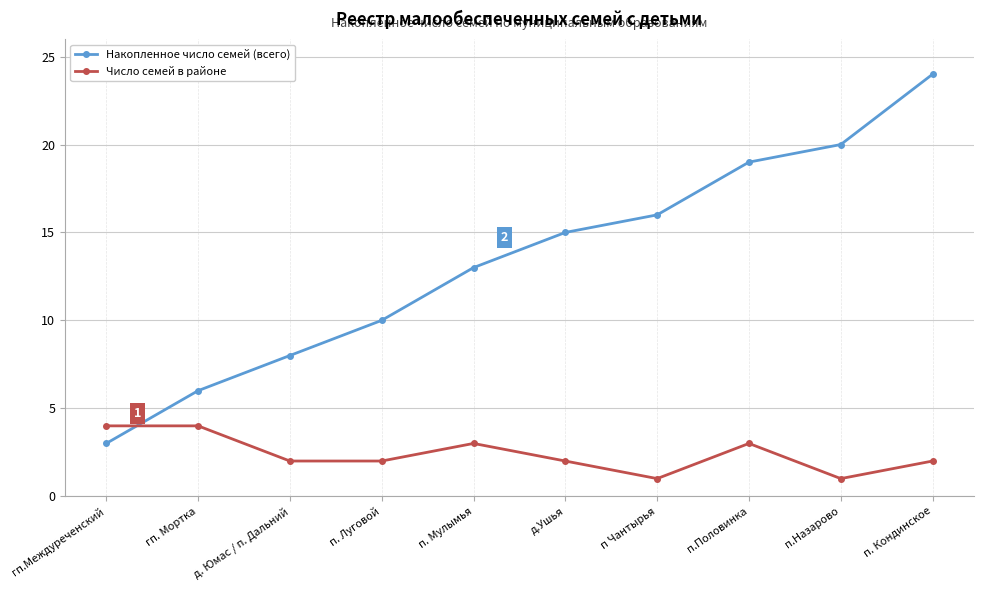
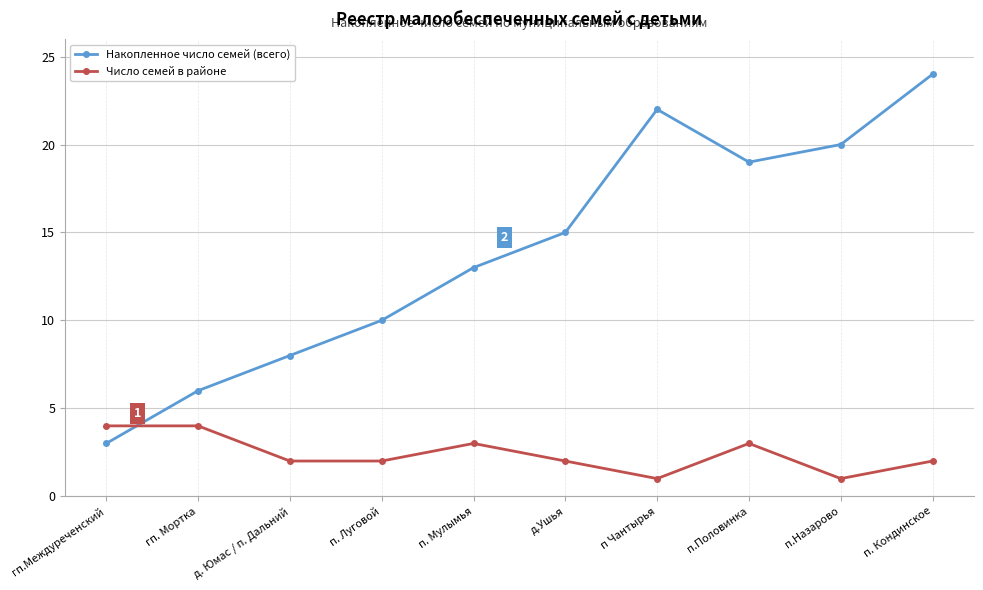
Накопленное число семей (всего), п Чантырья: 16 -> 22
